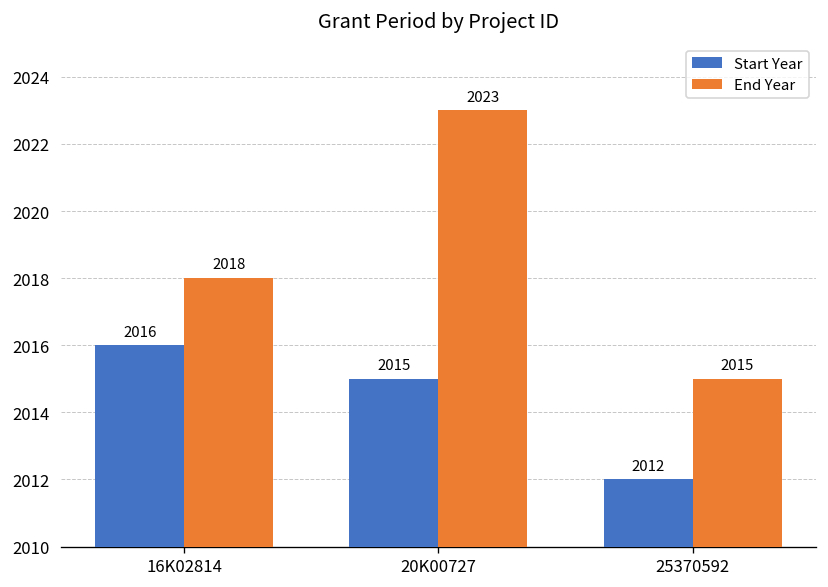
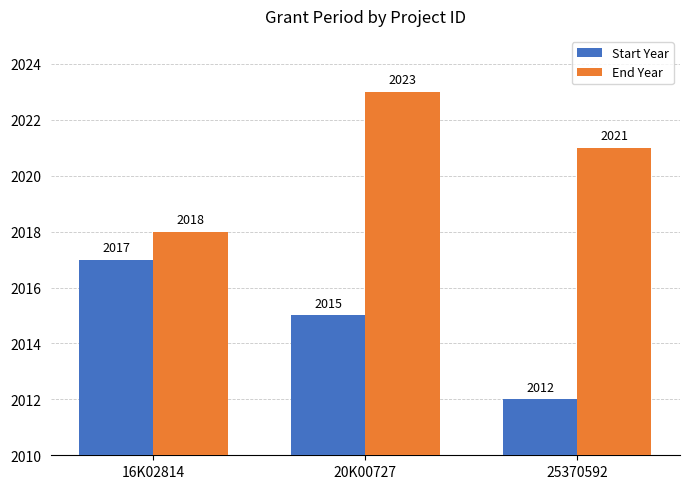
Start Year, 16K02814: 2016 -> 2017
End Year, 25370592: 2015 -> 2021
